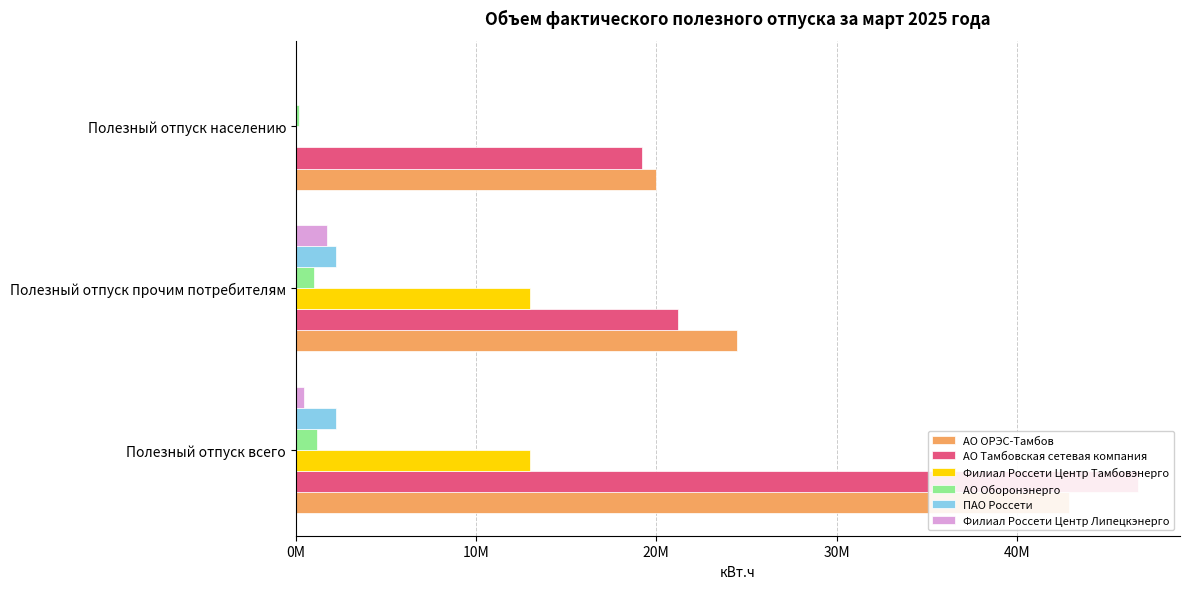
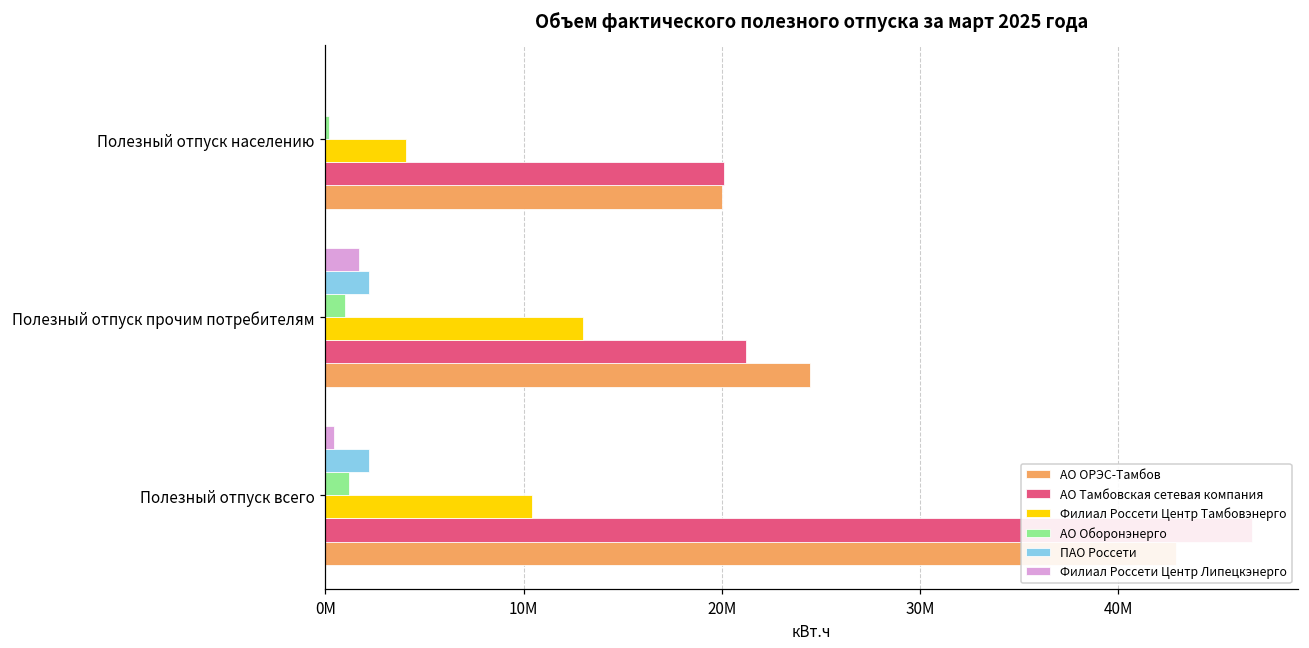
Филиал Россети Центр Тамбовэнерго, Полезный отпуск населению: 0 -> 4100000
АО Тамбовская сетевая компания, Полезный отпуск населению: 19200000 -> 20100000
Филиал Россети Центр Тамбовэнерго, Полезный отпуск всего: 13000000 -> 10400000
